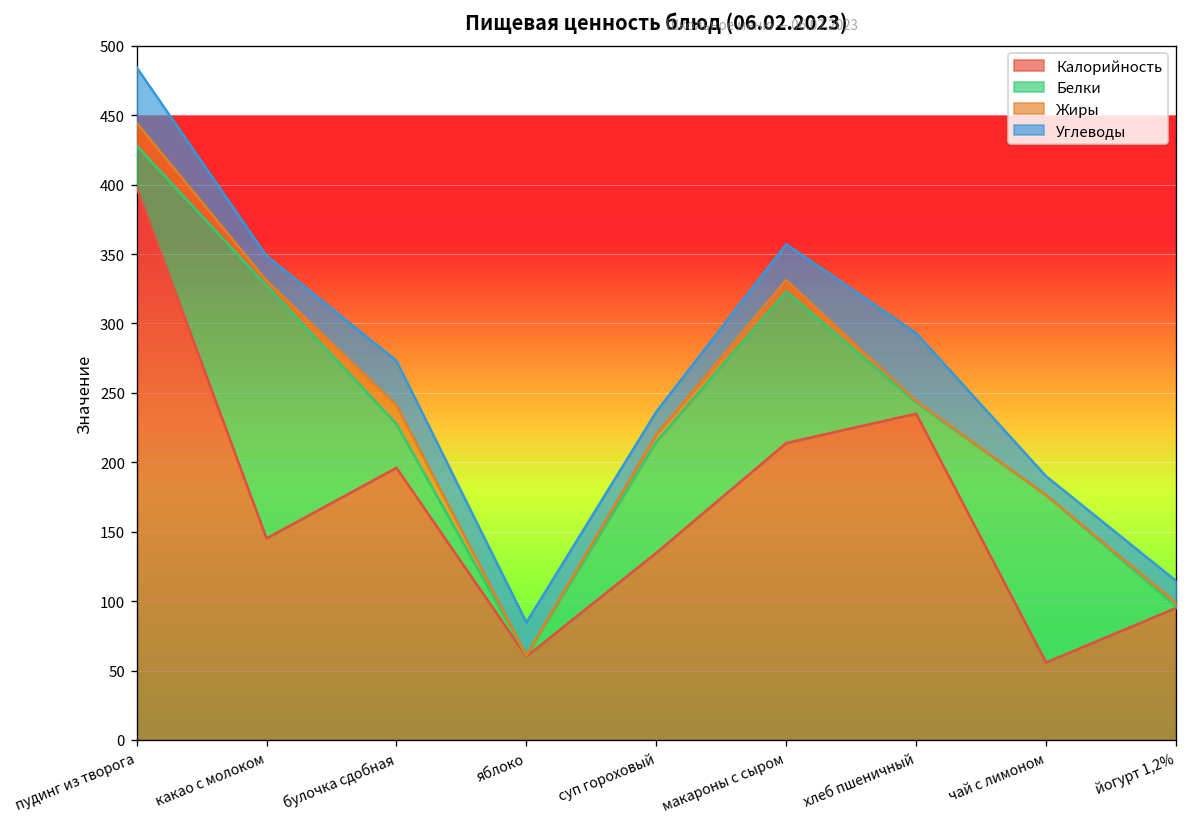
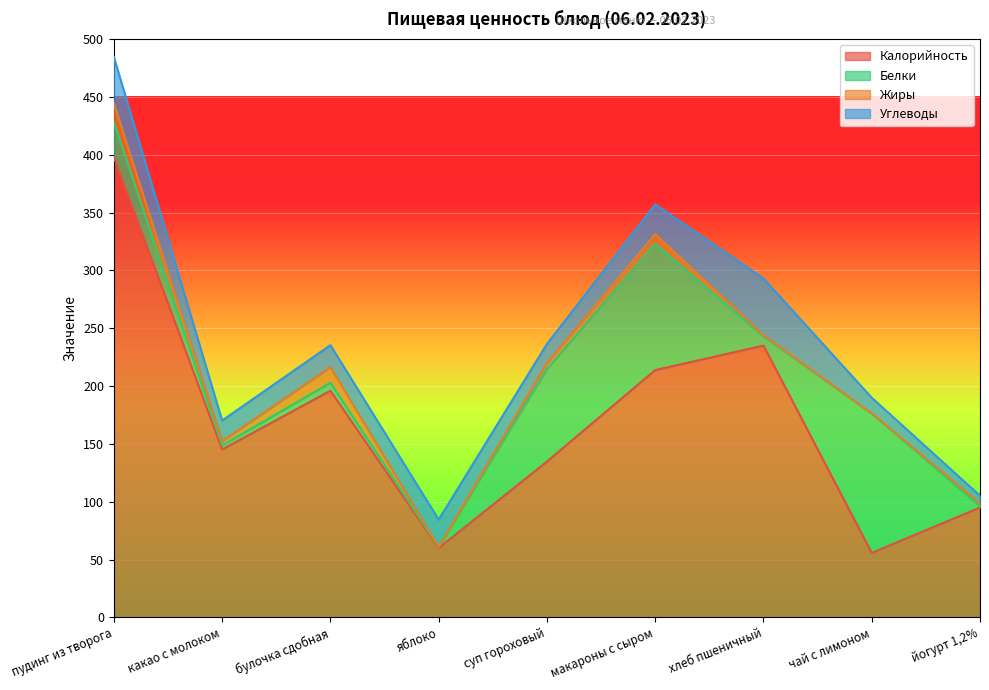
Белки, какао с молоком: 182 -> 4
Белки, булочка сдобная: 32 -> 7
Углеводы, булочка сдобная: 32 -> 19
Углеводы, йогурт 1,2%: 16 -> 7
